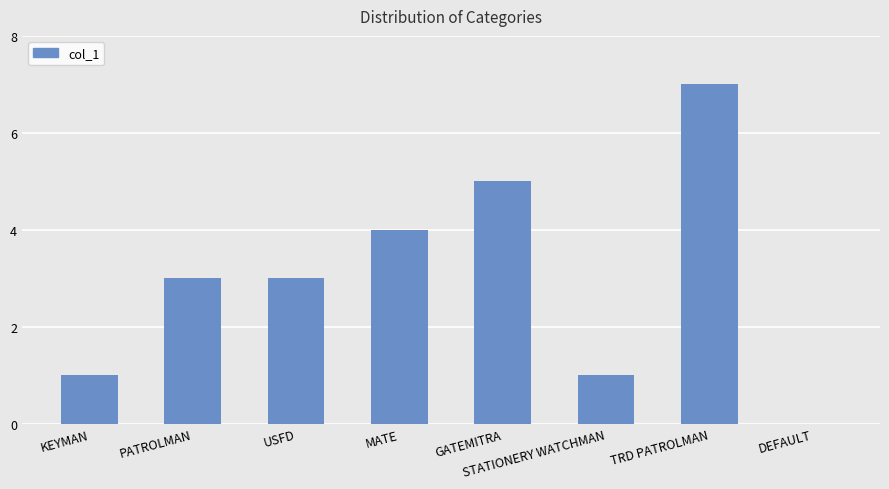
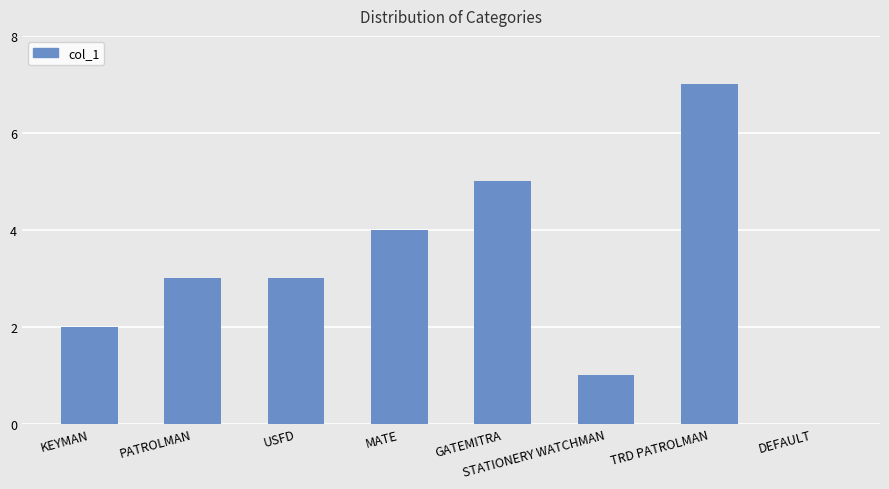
KEYMAN: 1 -> 2
